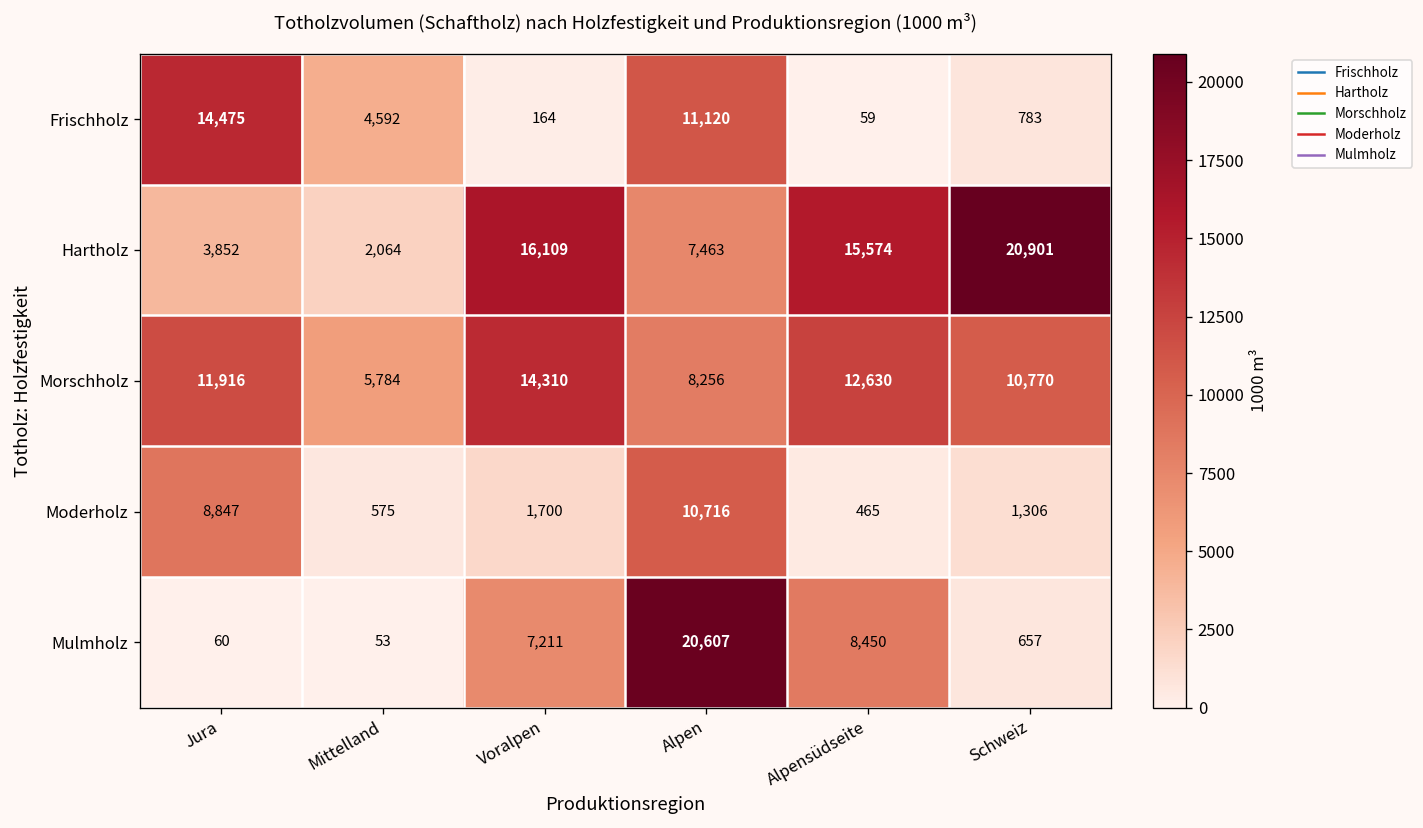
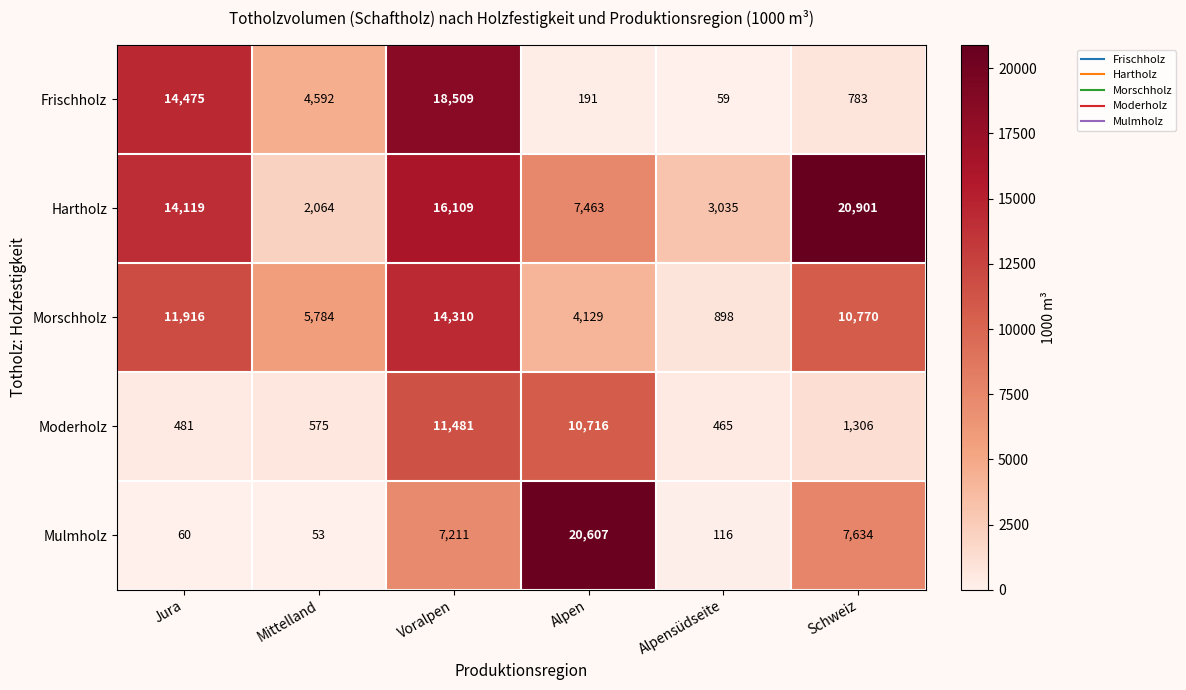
Frischholz, Voralpen: 164 -> 18,509
Frischholz, Alpen: 11,120 -> 191
Hartholz, Jura: 3,852 -> 14,119
Hartholz, Alpensüdseite: 15,574 -> 3,035
Morschholz, Alpen: 8,256 -> 4,129
Morschholz, Alpensüdseite: 12,630 -> 898
Moderholz, Jura: 8,847 -> 481
Moderholz, Voralpen: 1,700 -> 11,481
Mulmholz, Alpensüdseite: 8,450 -> 116
Mulmholz, Schweiz: 657 -> 7,634
